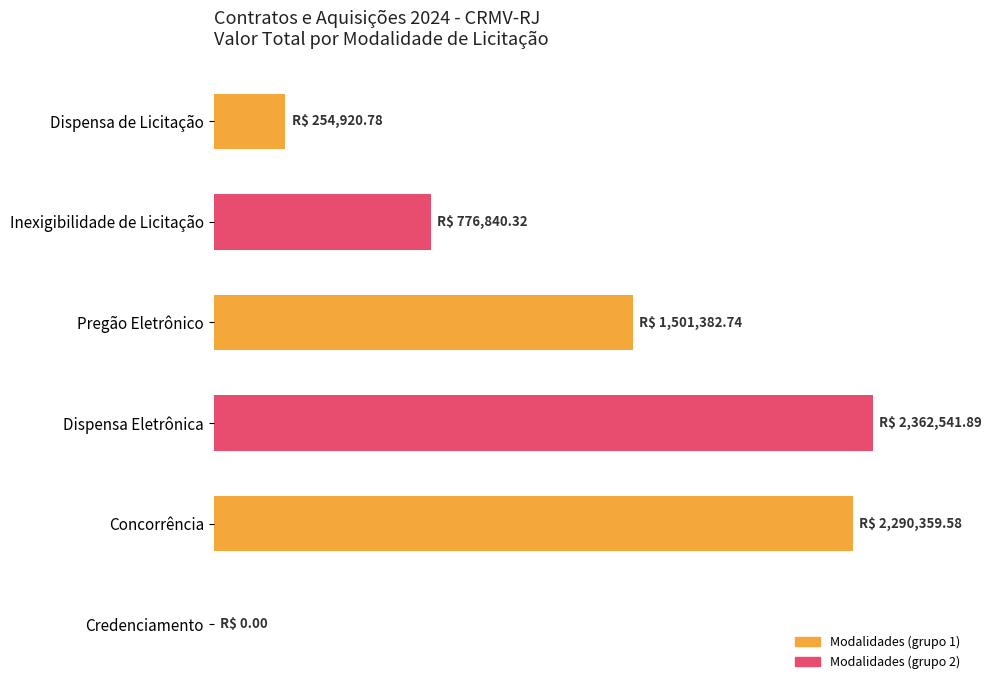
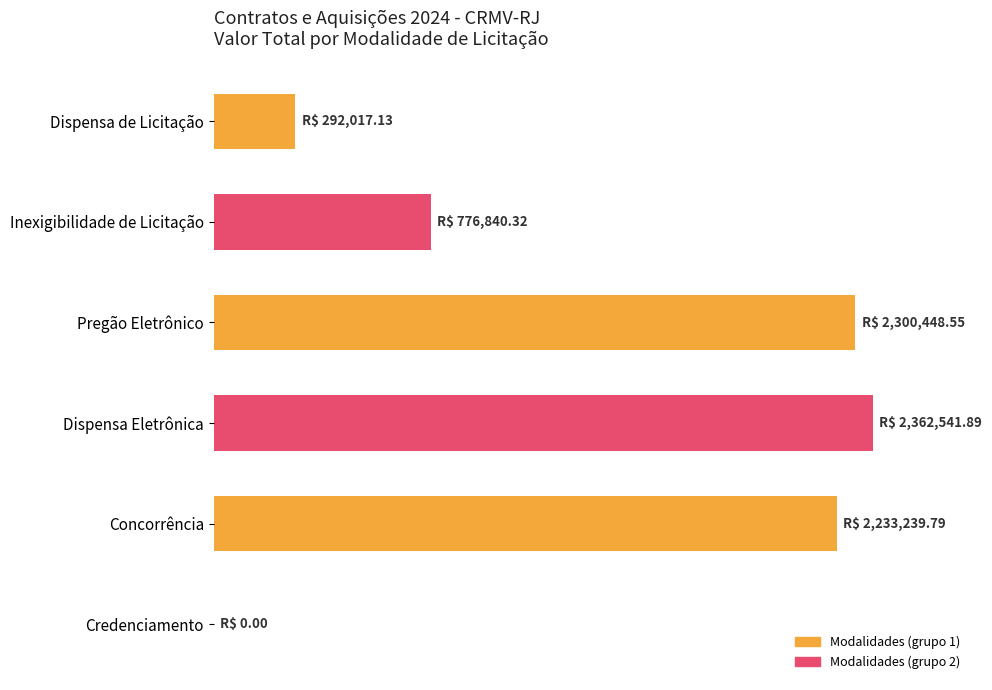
Dispensa de Licitação: 254,920.78 -> 292,017.13
Pregão Eletrônico: 1,501,382.74 -> 2,300,448.55
Concorrência: 2,290,359.58 -> 2,233,239.79
